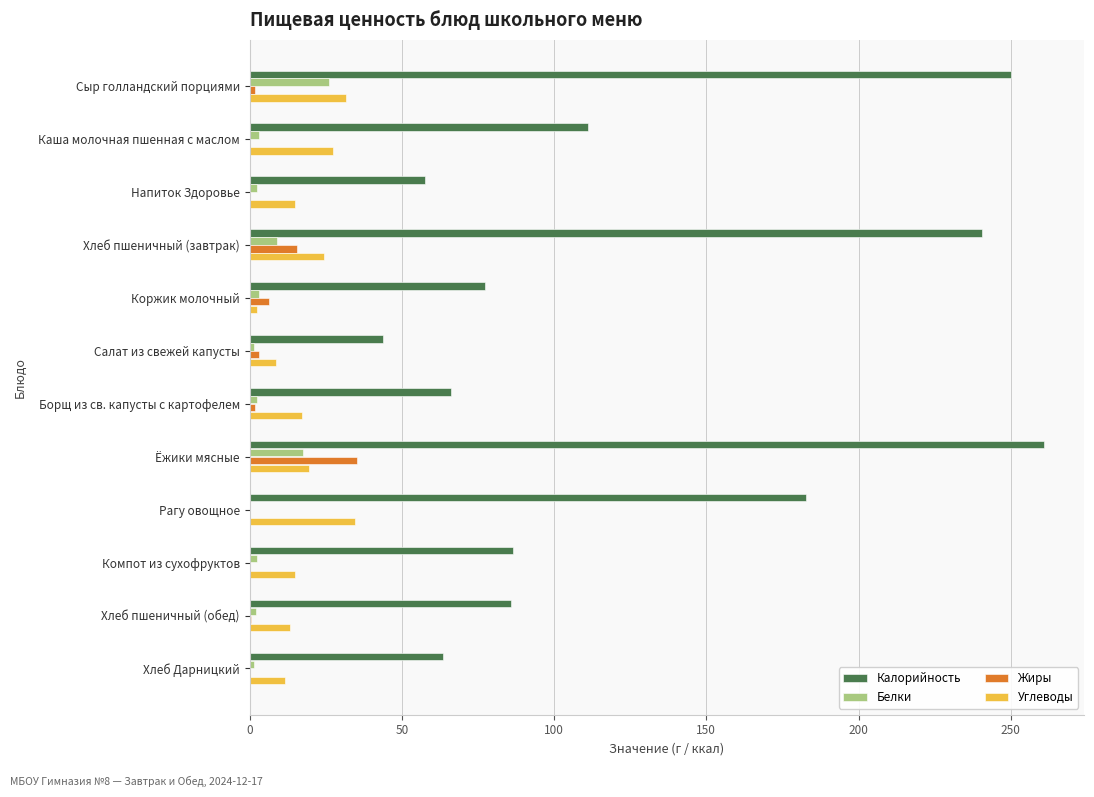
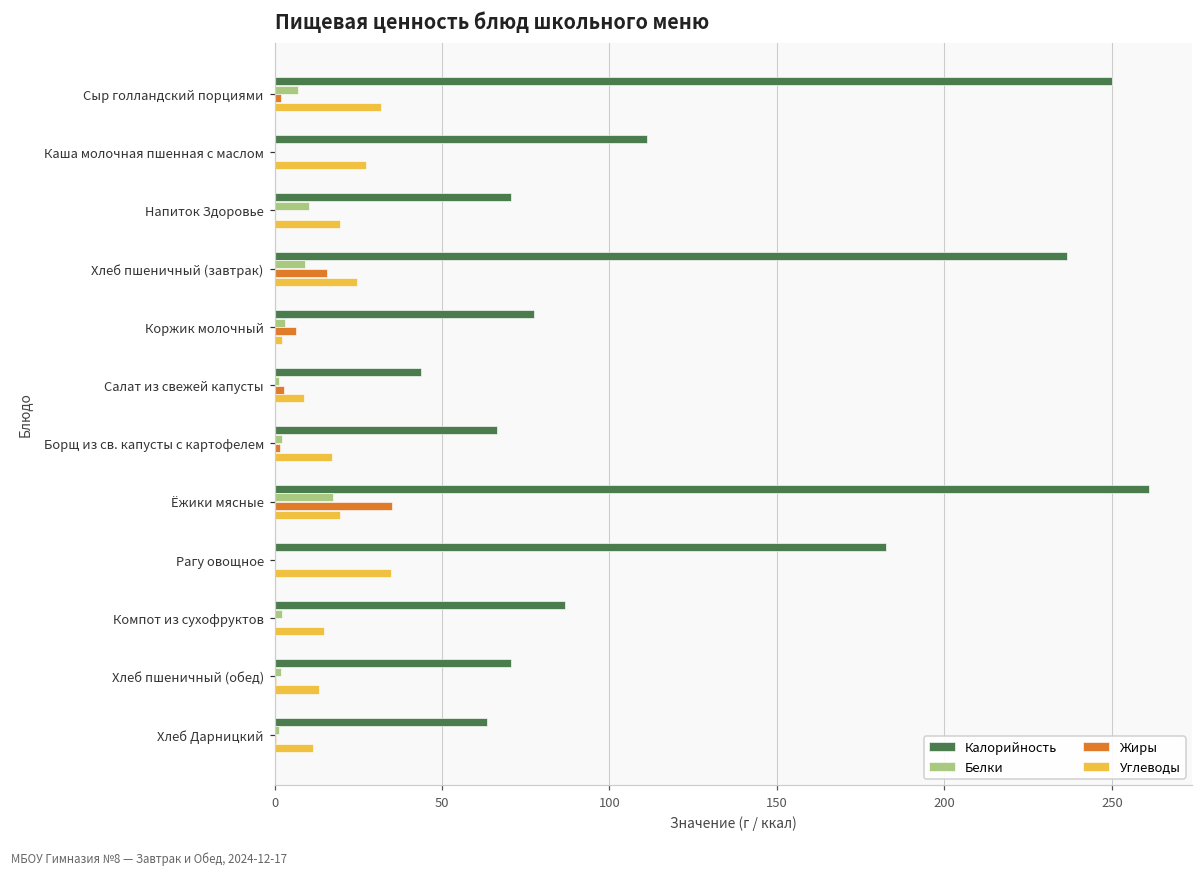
Белки, Сыр голландский порциями: 26 -> 7
Белки, Каша молочная пшенная с маслом: 3 -> 0
Калорийность, Напиток Здоровье: 58 -> 70
Белки, Напиток Здоровье: 2 -> 10
Углеводы, Напиток Здоровье: 15 -> 20
Калорийность, Хлеб пшеничный (завтрак): 240 -> 237
Калорийность, Хлеб пшеничный (обед): 86 -> 70
